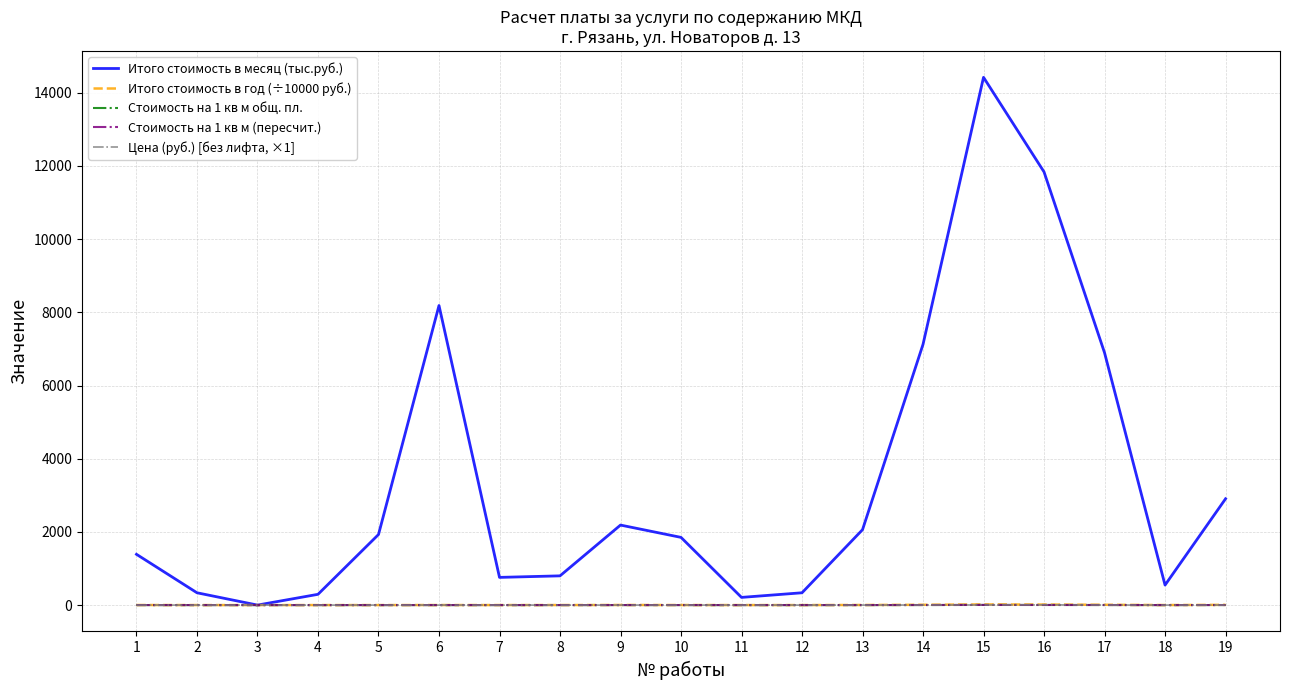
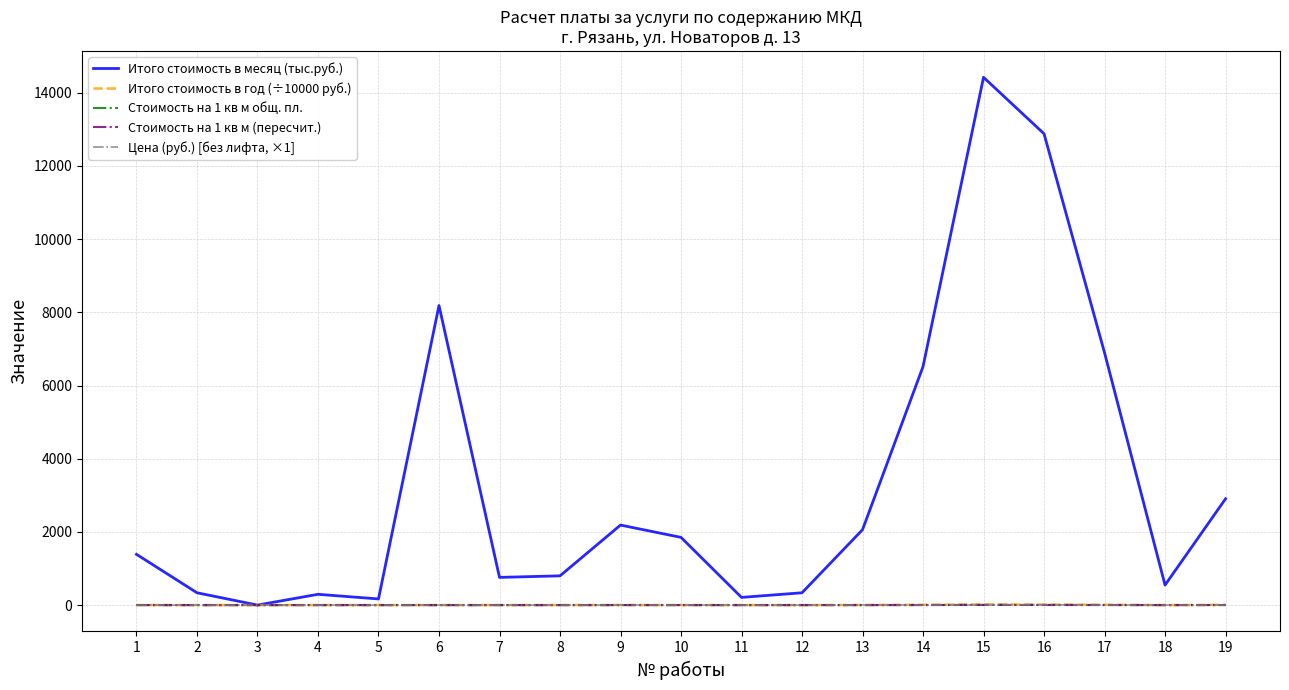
Итого стоимость в месяц (тыс.руб.), 5: 1900 -> 200
Итого стоимость в месяц (тыс.руб.), 14: 7100 -> 6500
Итого стоимость в месяц (тыс.руб.), 16: 11800 -> 12900
